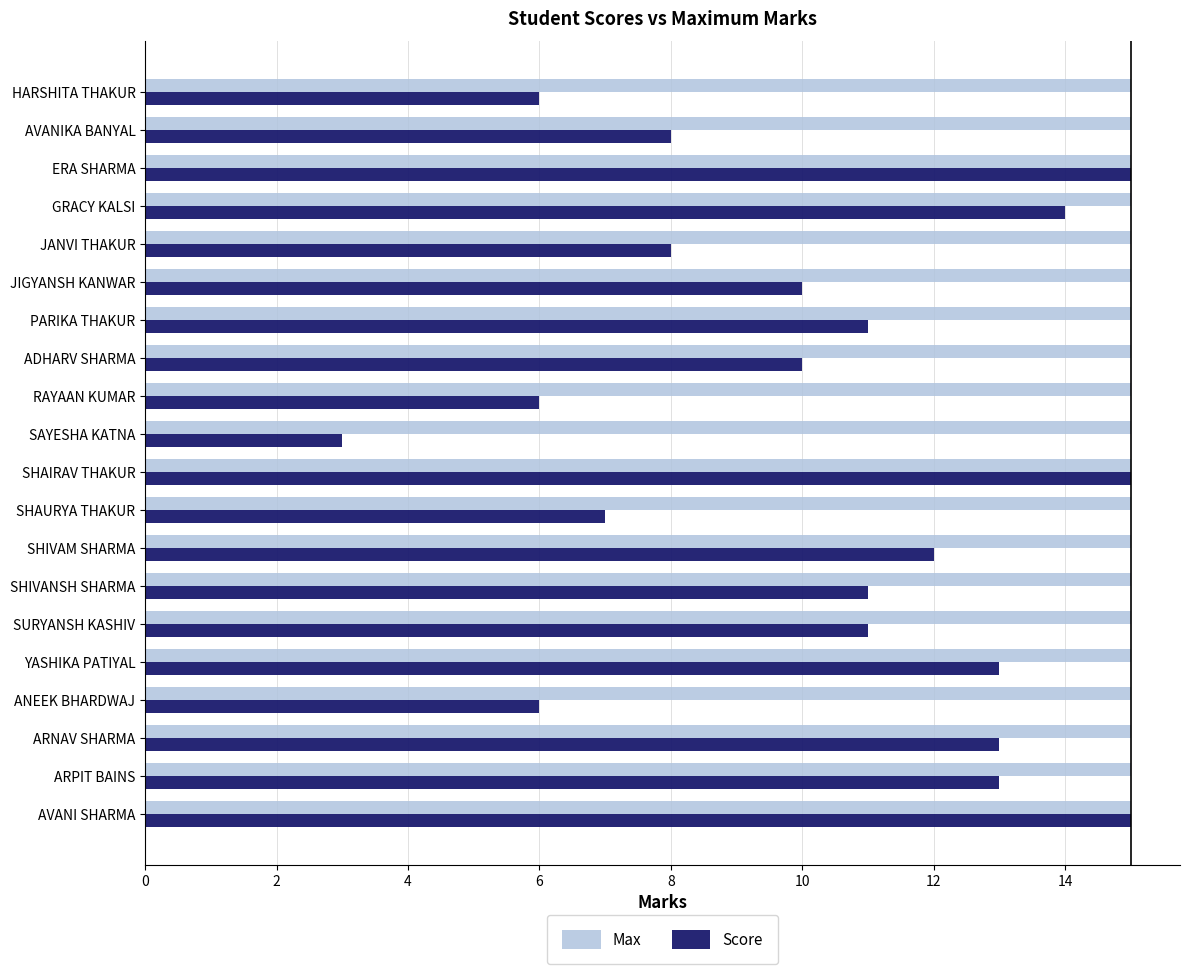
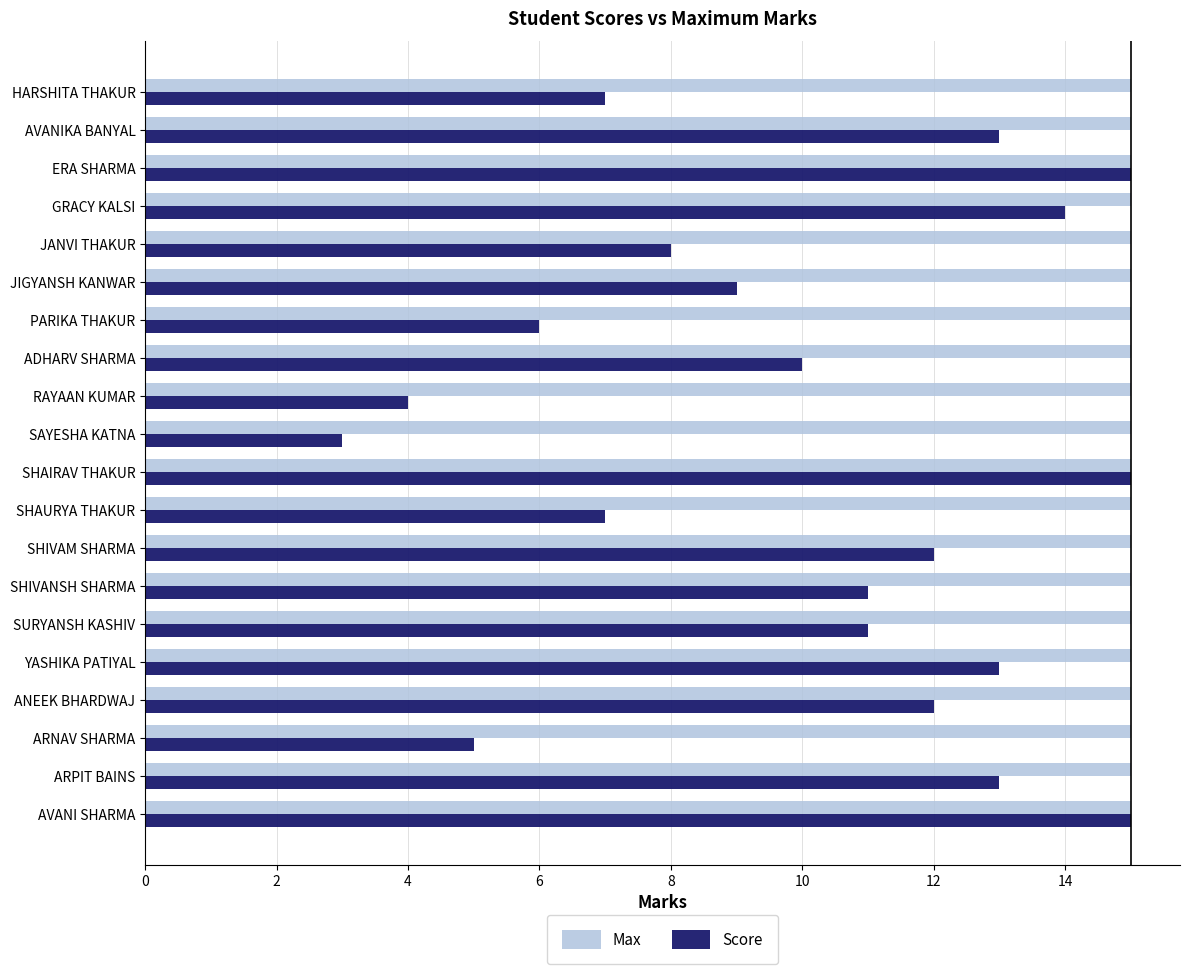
Score, HARSHITA THAKUR: 6 -> 7
Score, AVANIKA BANYAL: 8 -> 13
Score, JIGYANSH KANWAR: 10 -> 9
Score, PARIKA THAKUR: 11 -> 6
Score, RAYAAN KUMAR: 6 -> 4
Score, ANEEK BHARDWAJ: 6 -> 12
Score, ARNAV SHARMA: 13 -> 5
